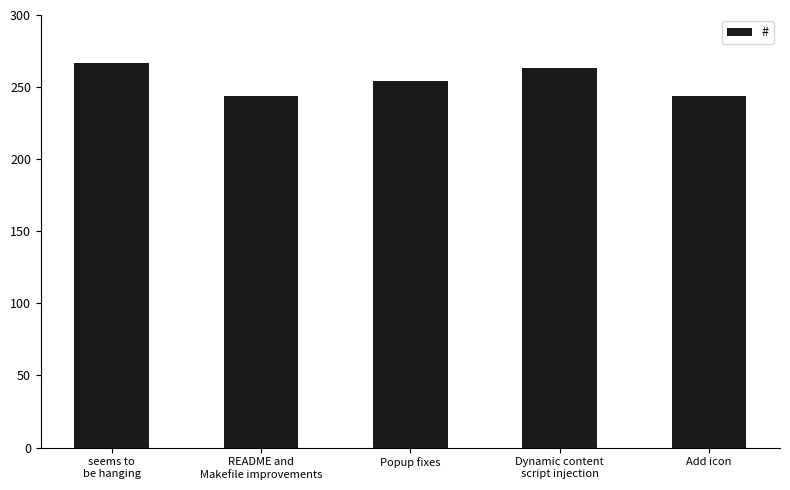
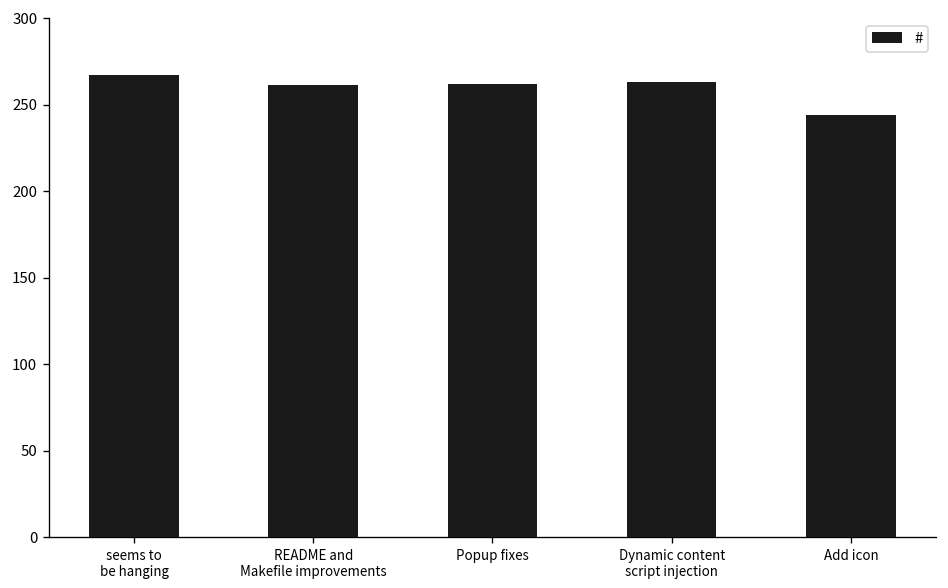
README and Makefile improvements: 244 -> 261
Popup fixes: 254 -> 262
